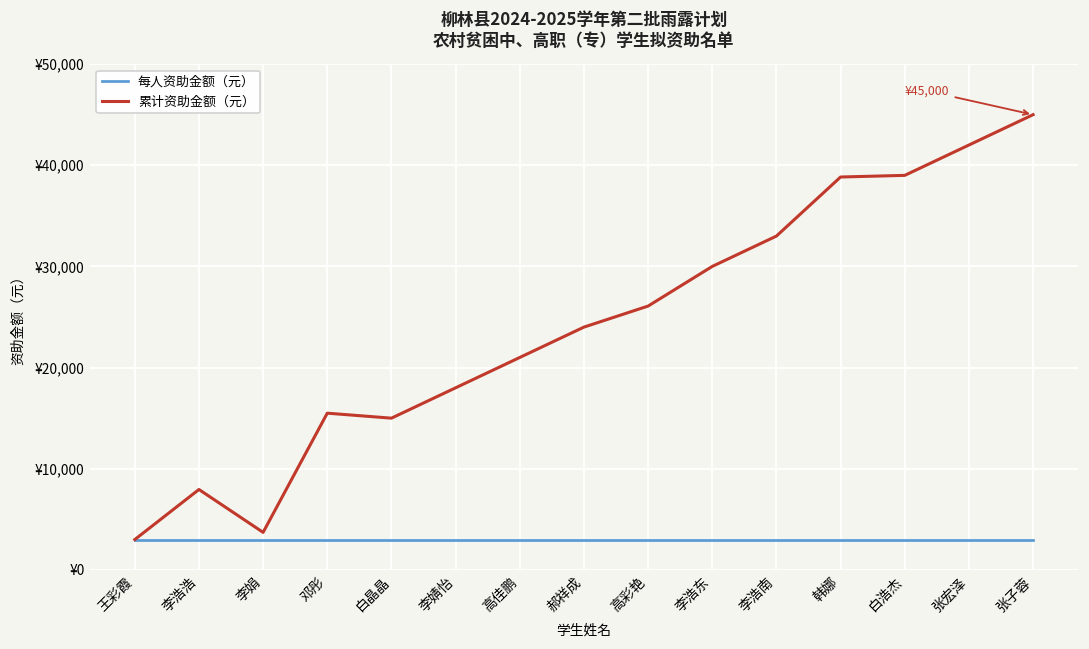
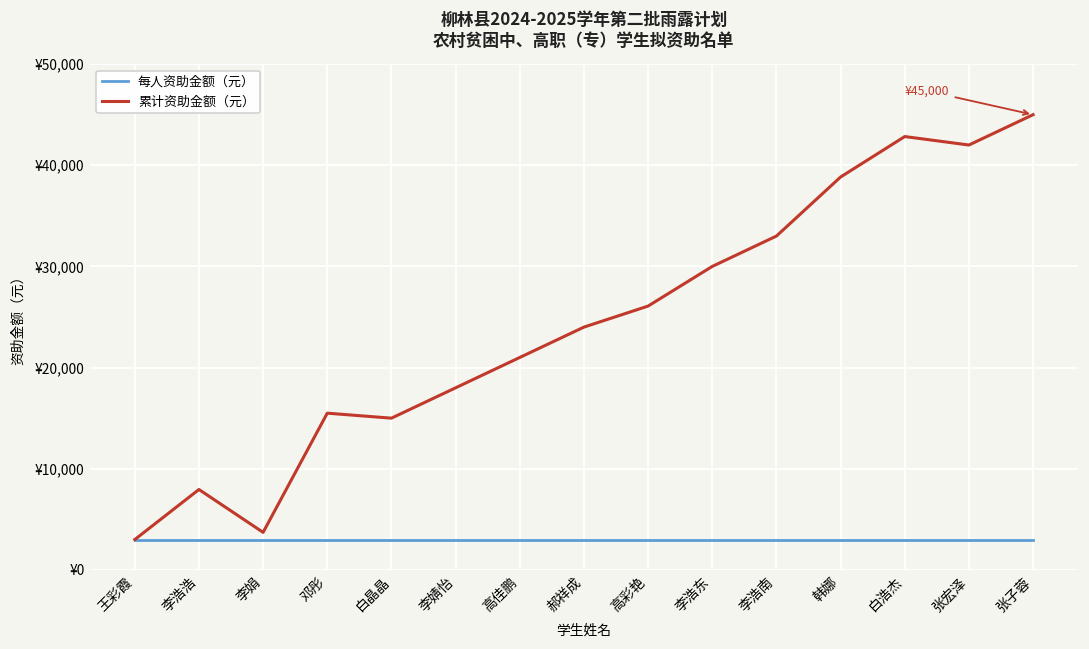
累计资助金额（元）, 白浩杰: ¥39,000 -> ¥43,000
